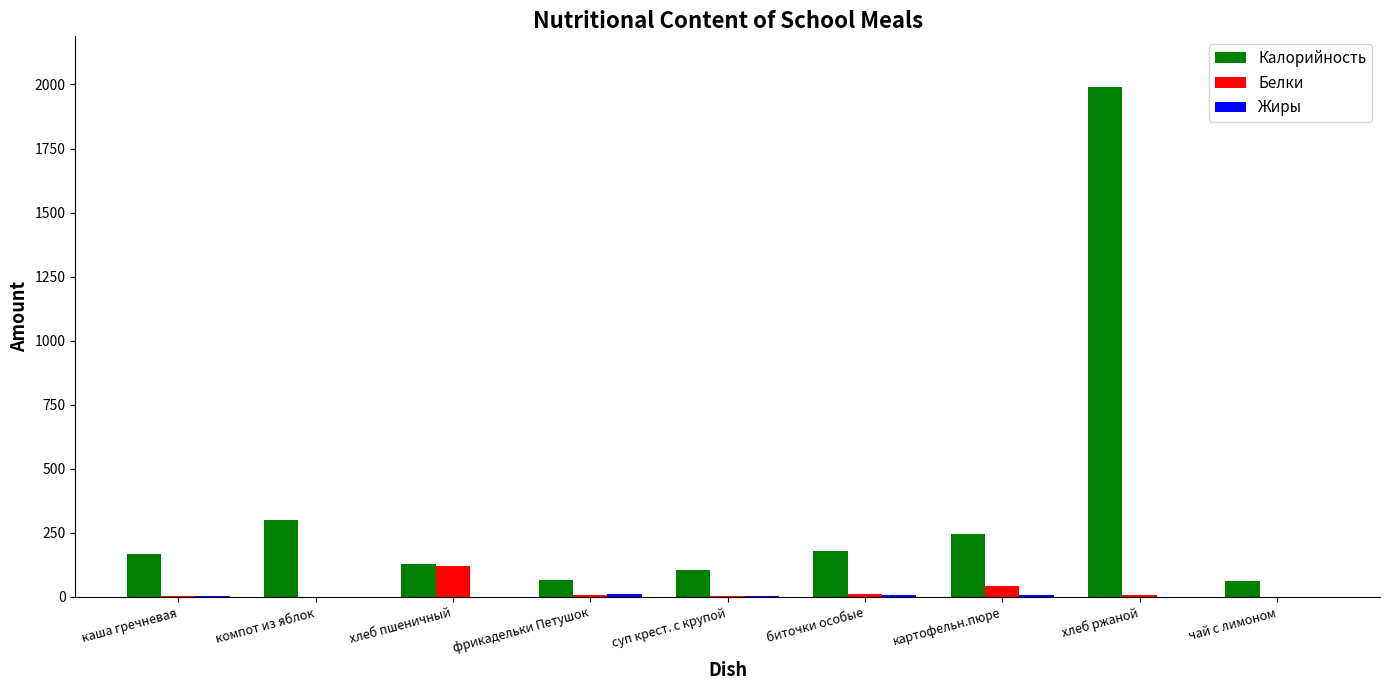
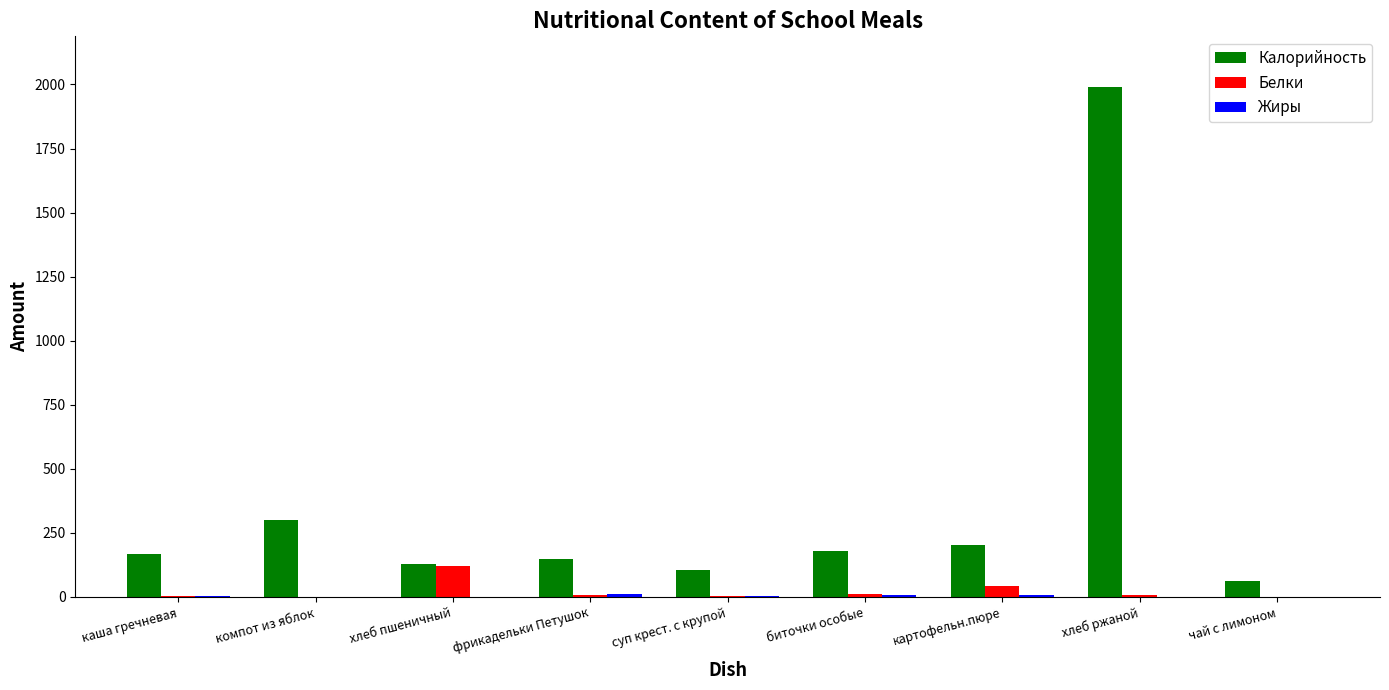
Калорийность, фрикадельки Петушок: 70 -> 150
Калорийность, картофельн.пюре: 250 -> 200
